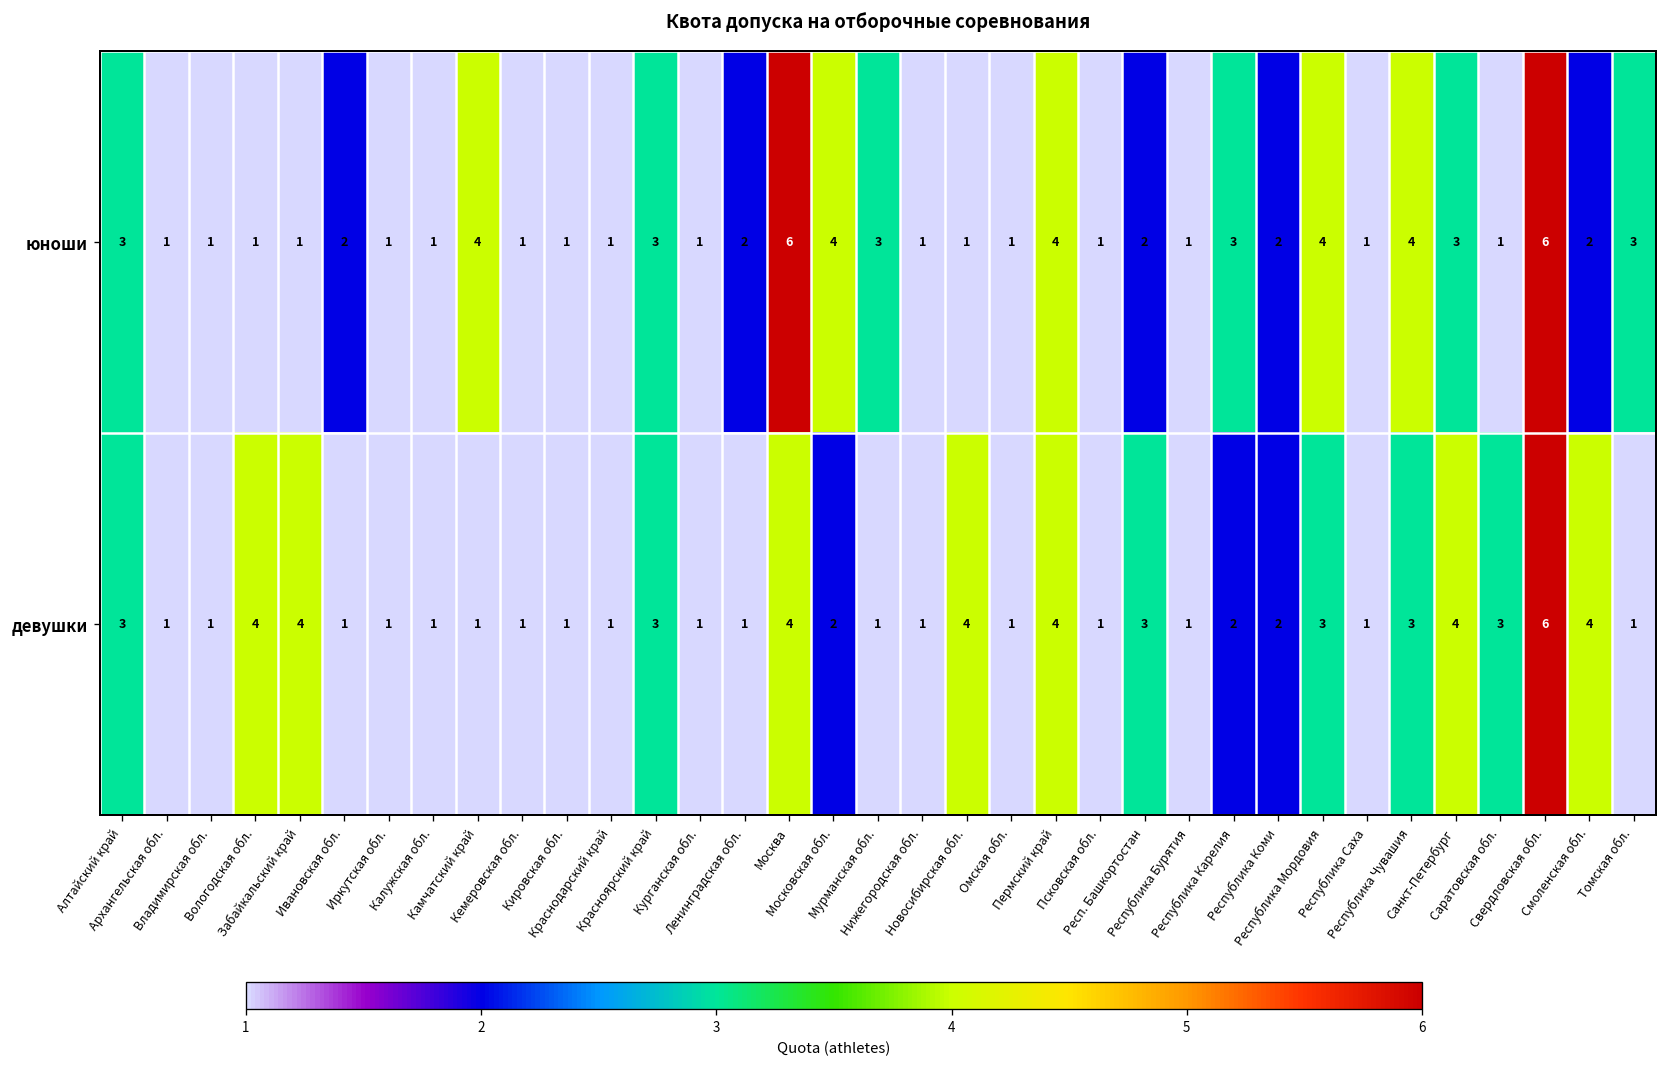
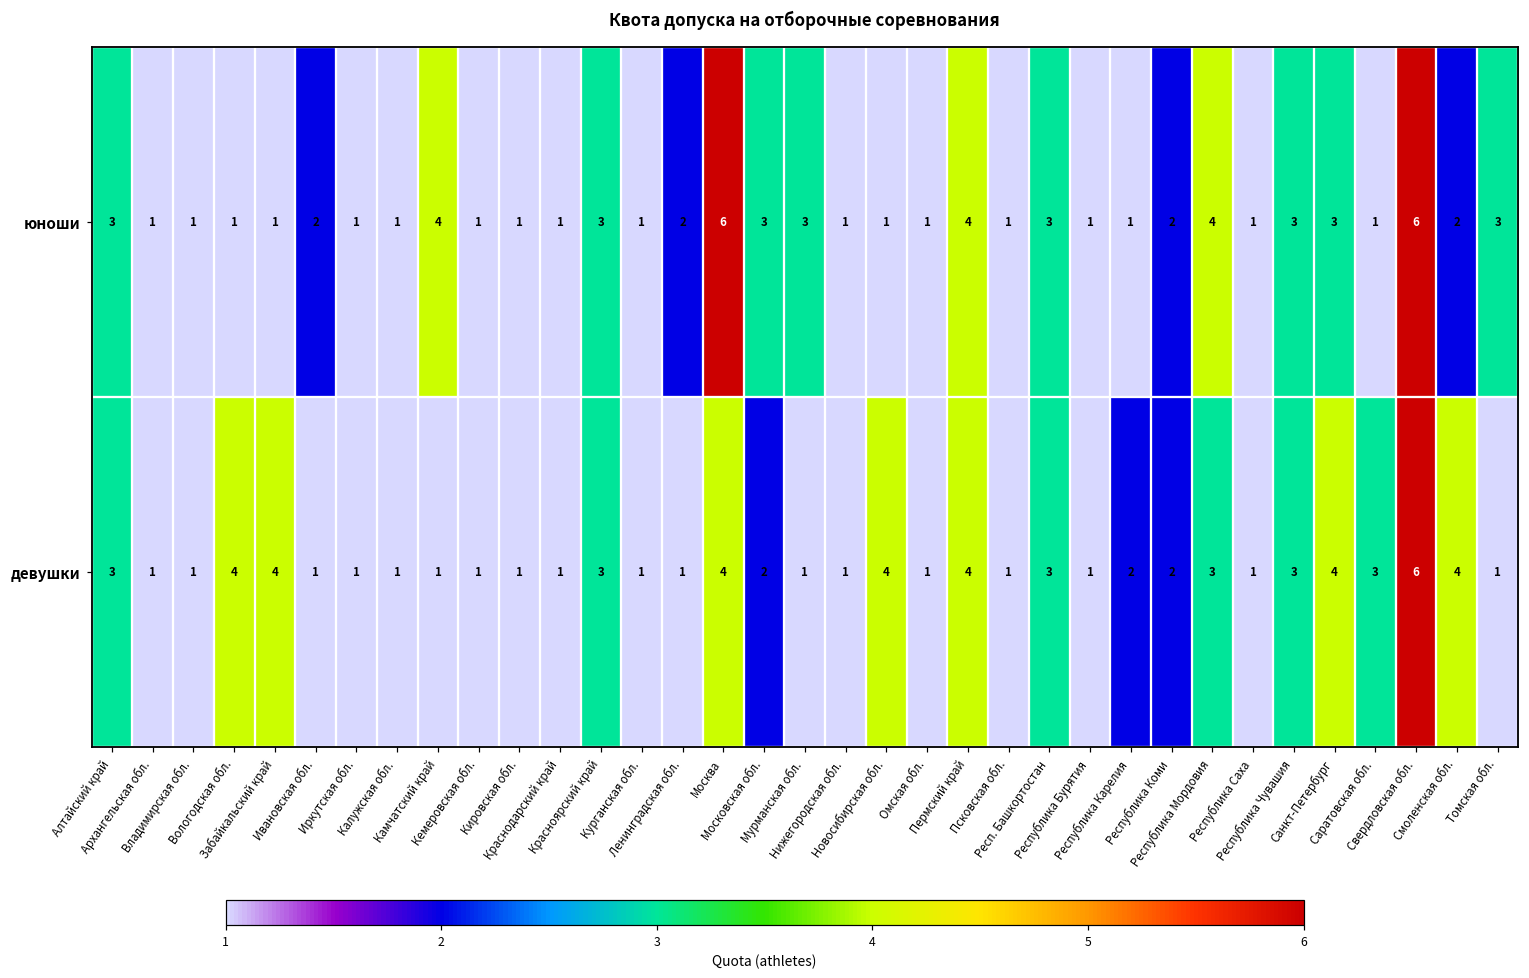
юноши, Московская обл.: 4 -> 3
юноши, Респ. Башкортостан: 2 -> 3
юноши, Республика Карелия: 3 -> 1
юноши, Республика Чувашия: 4 -> 3
